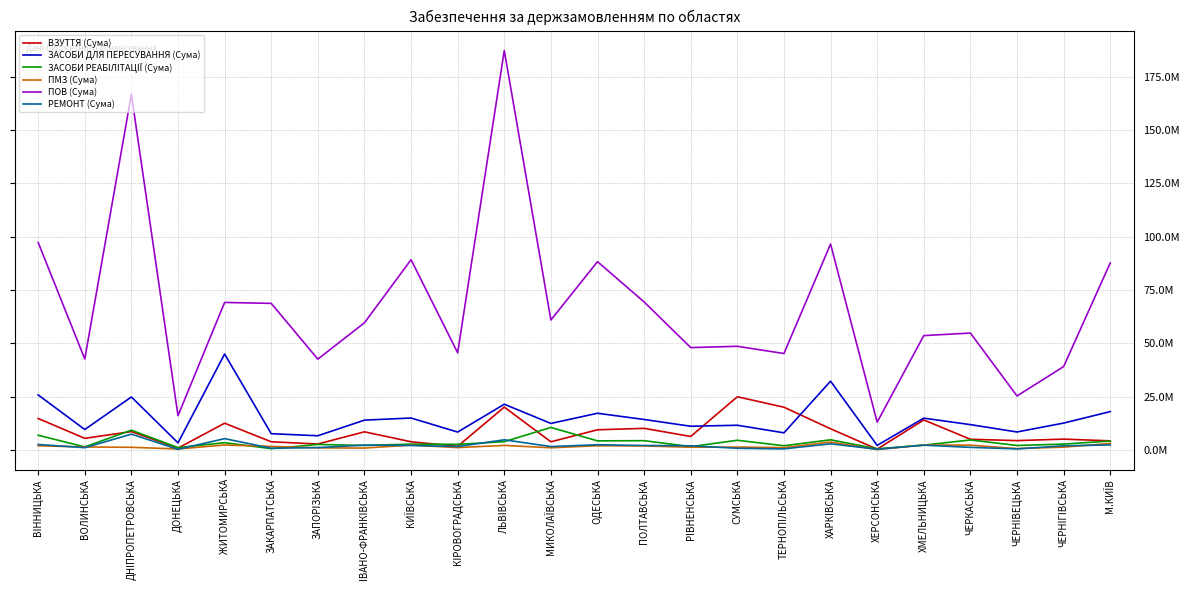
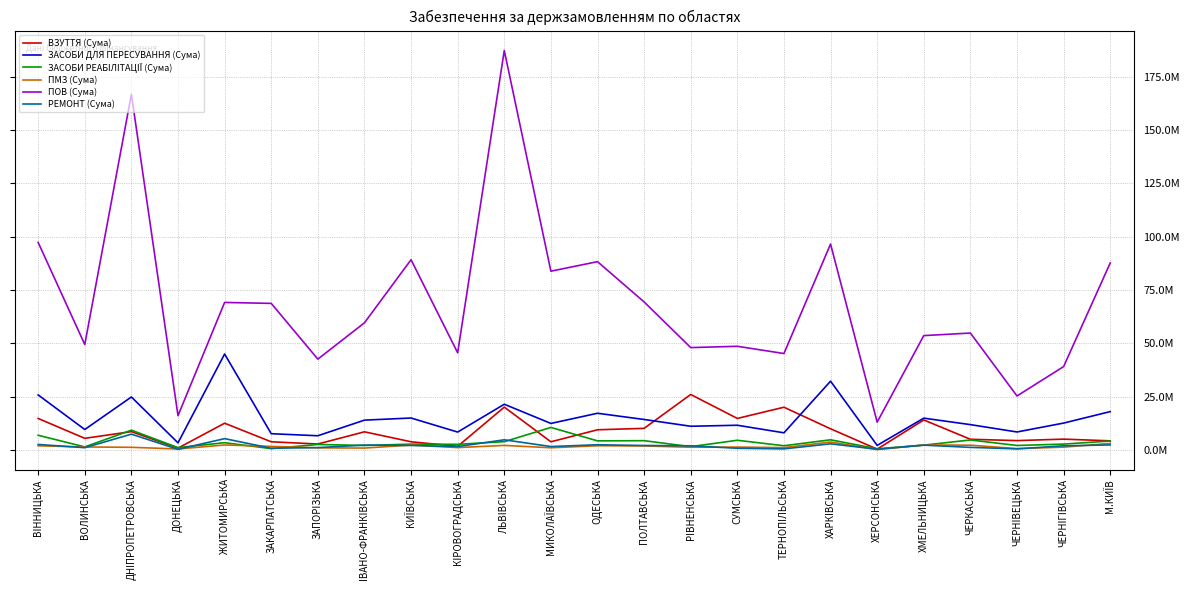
ПОВ (Сума), ВОЛИНСЬКА: 43000000 -> 49000000
ПОВ (Сума), МИКОЛАЇВСЬКА: 61000000 -> 84000000
ВЗУТТЯ (Сума), РІВНЕНСЬКА: 6000000 -> 26000000
ВЗУТТЯ (Сума), СУМСЬКА: 25000000 -> 15000000
